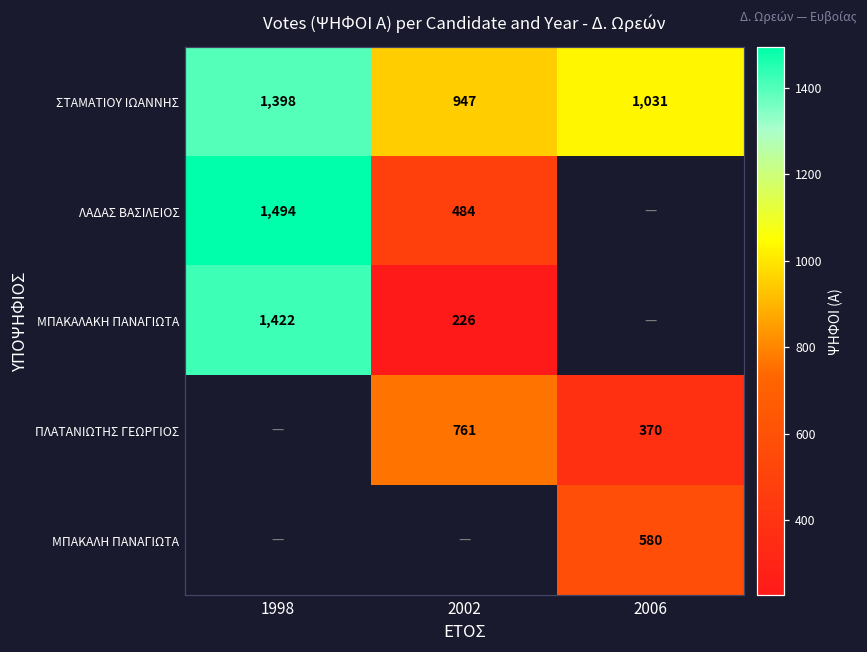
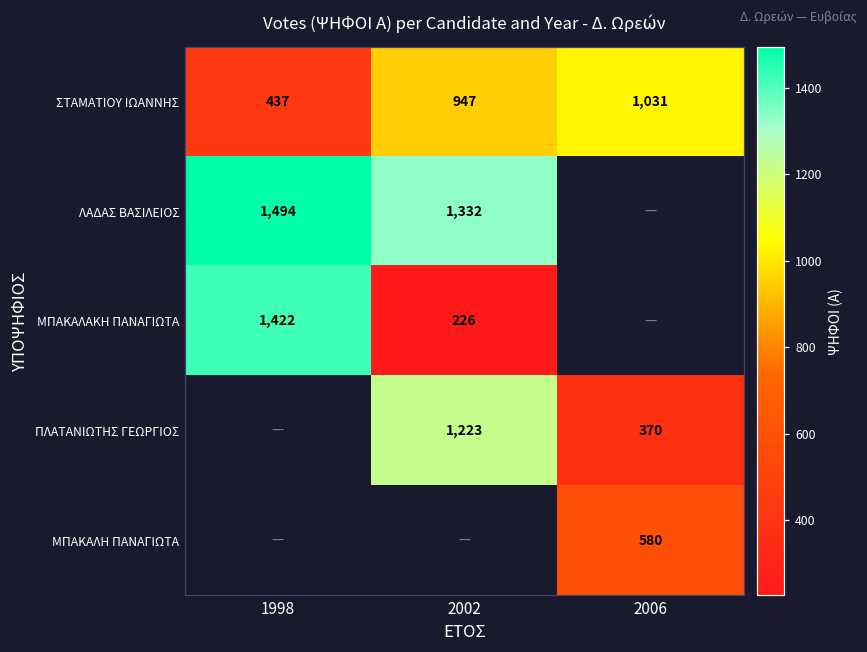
ΣΤΑΜΑΤΙΟΥ ΙΩΑΝΝΗΣ, 1998: 1,398 -> 437
ΛΑΔΑΣ ΒΑΣΙΛΕΙΟΣ, 2002: 484 -> 1,332
ΠΛΑΤΑΝΙΩΤΗΣ ΓΕΩΡΓΙΟΣ, 2002: 761 -> 1,223
